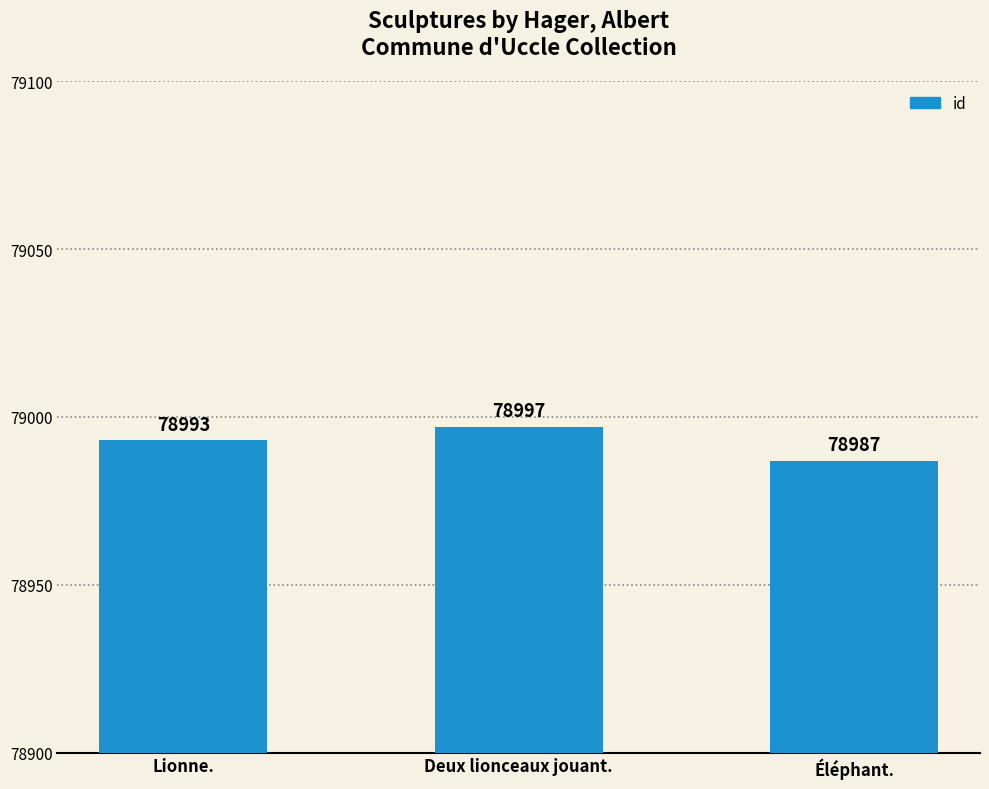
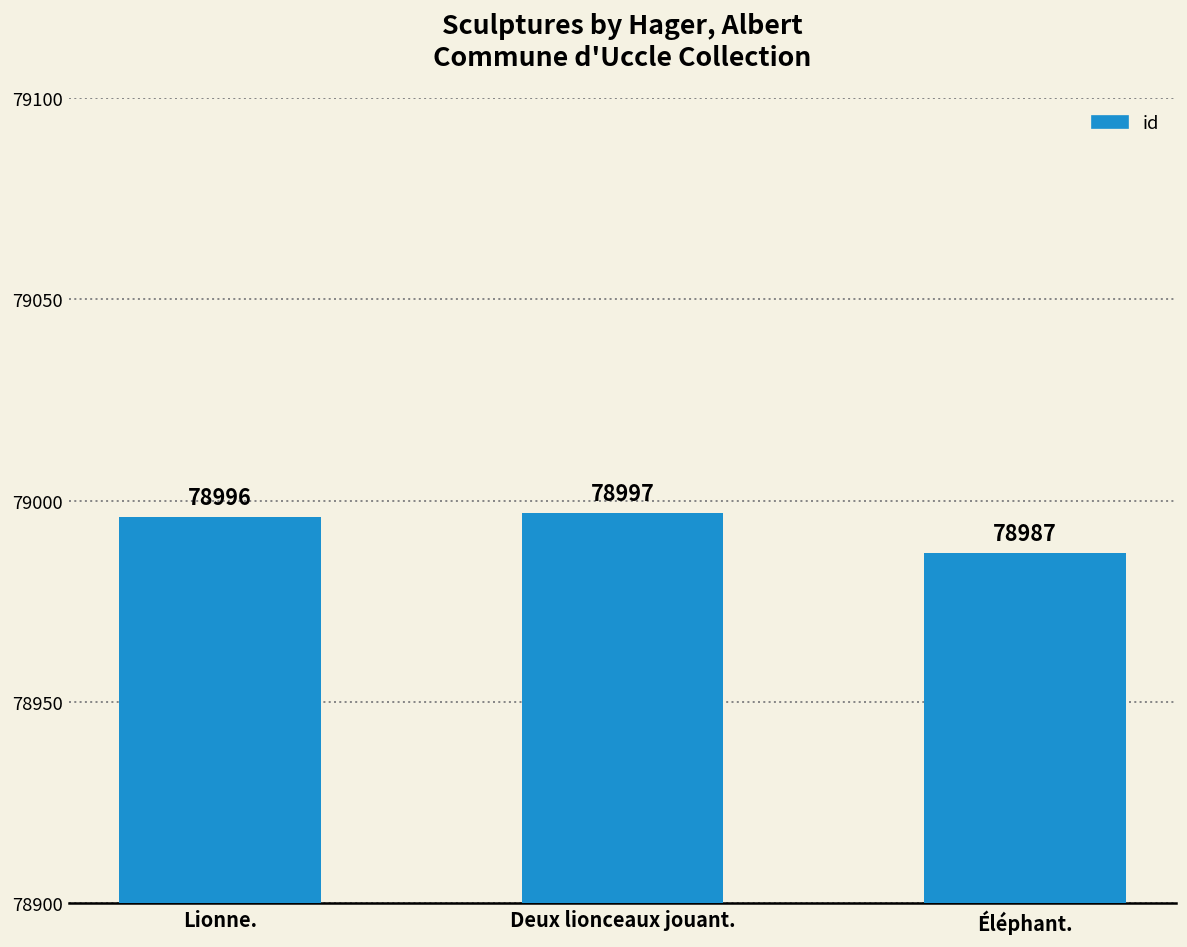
Lionne.: 78993 -> 78996
